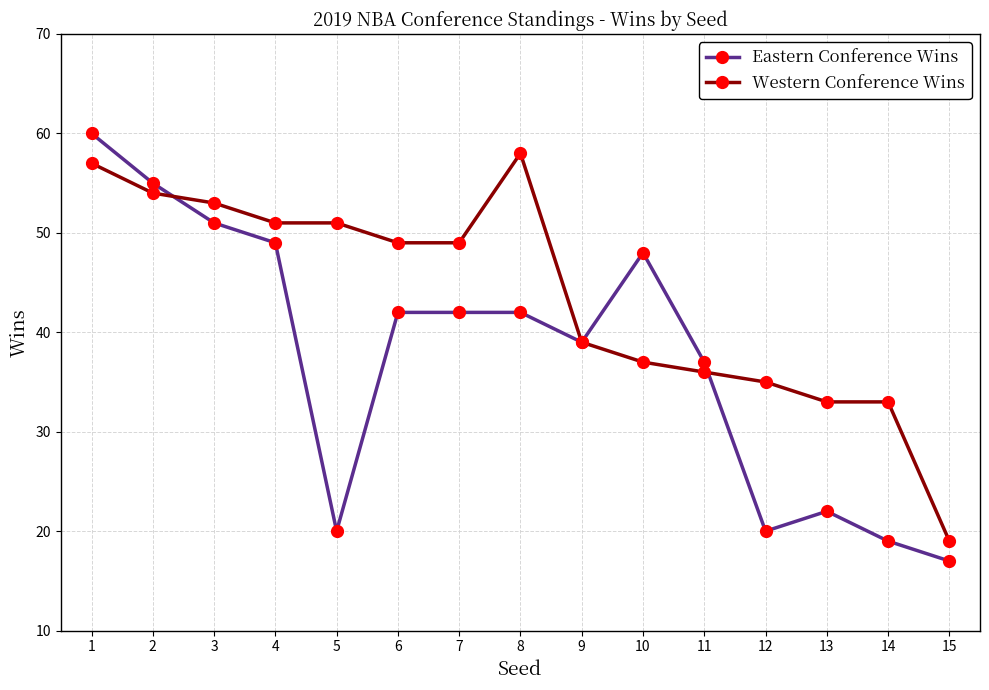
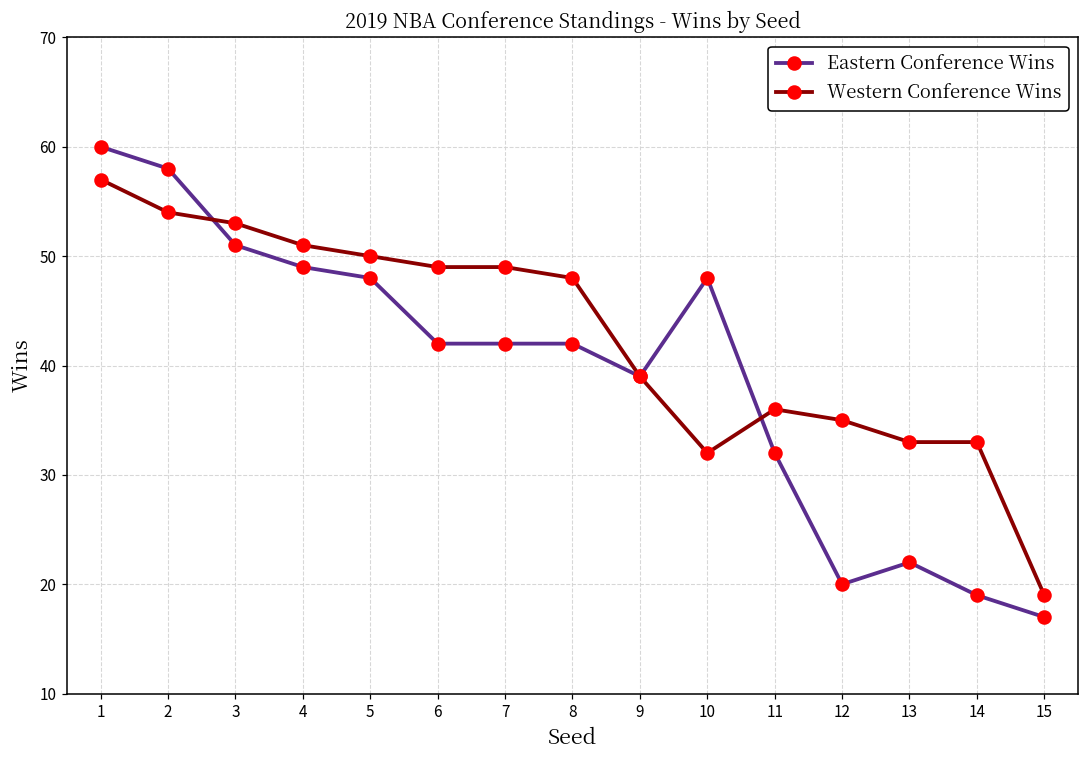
Eastern Conference Wins, 2: 55 -> 58
Eastern Conference Wins, 5: 20 -> 48
Western Conference Wins, 5: 51 -> 50
Western Conference Wins, 8: 58 -> 48
Western Conference Wins, 10: 37 -> 32
Eastern Conference Wins, 11: 37 -> 32
